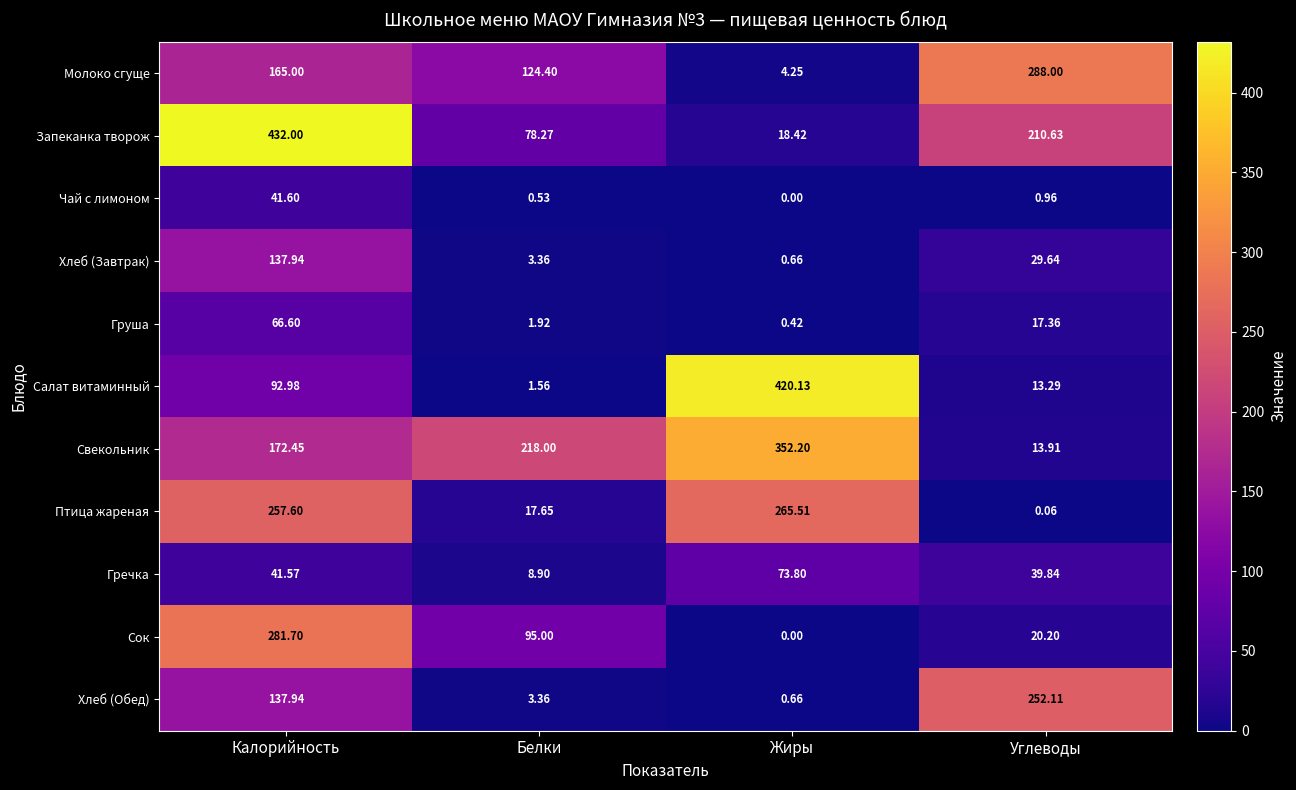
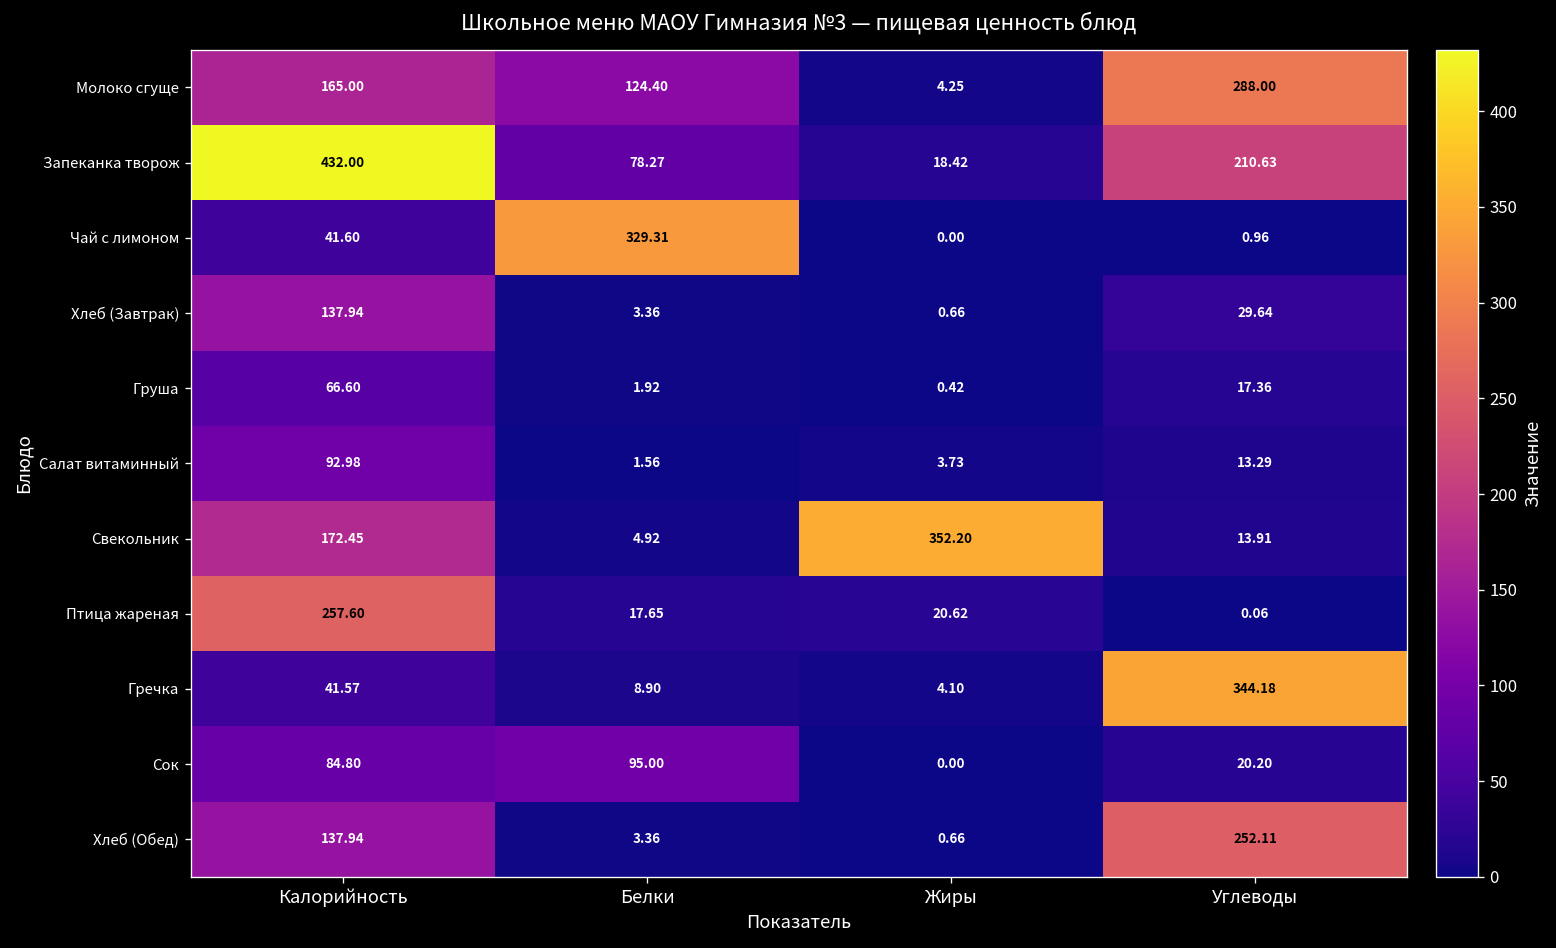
Чай с лимоном, Белки: 0.53 -> 329.31
Салат витаминный, Жиры: 420.13 -> 3.73
Свекольник, Белки: 218.00 -> 4.92
Птица жареная, Жиры: 265.51 -> 20.62
Гречка, Жиры: 73.80 -> 4.10
Гречка, Углеводы: 39.84 -> 344.18
Сок, Калорийность: 281.70 -> 84.80
